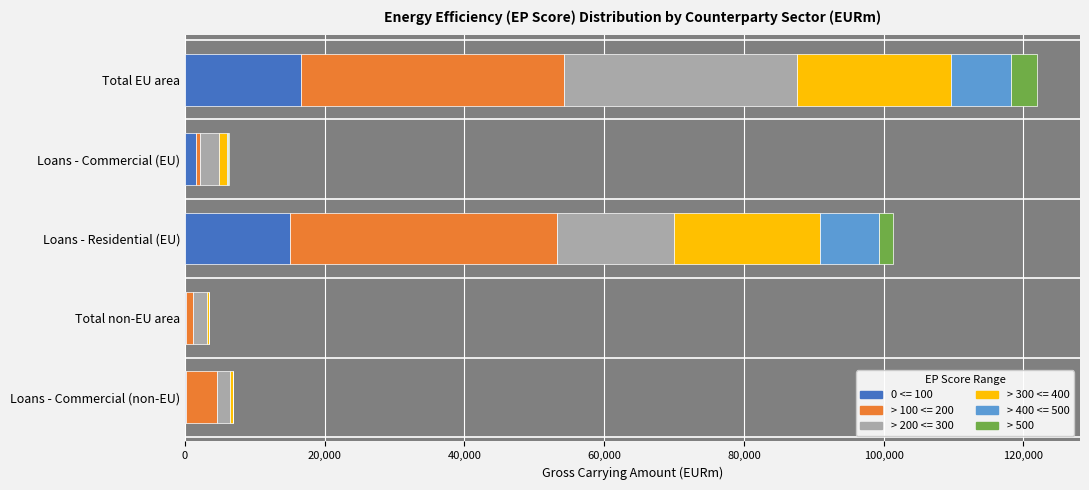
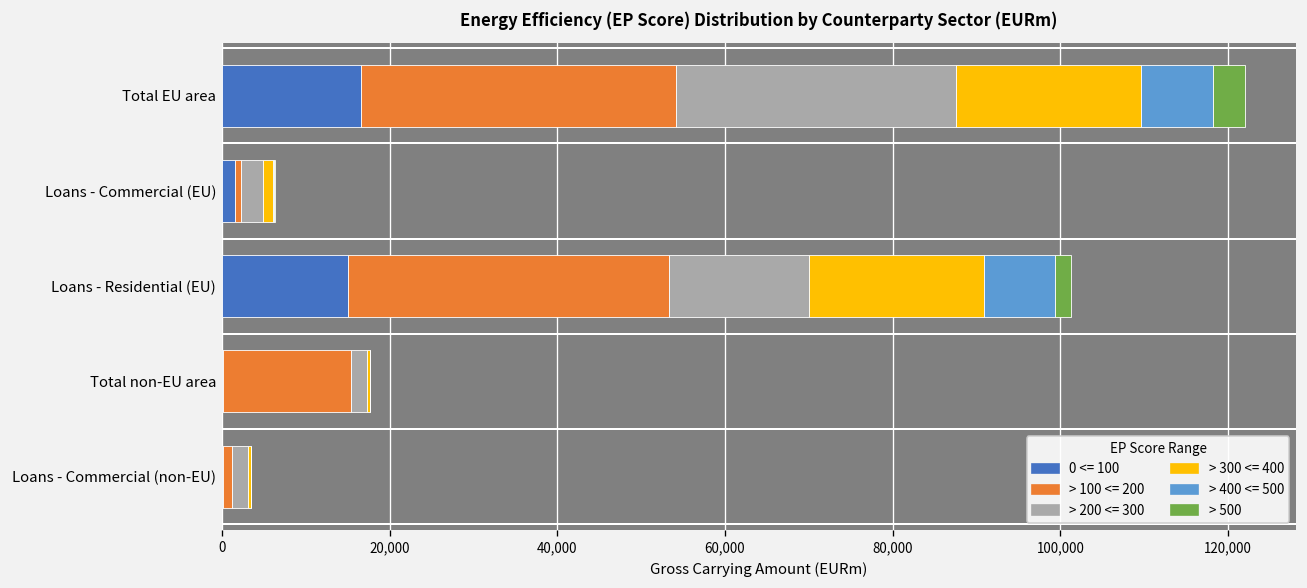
> 100 <= 200, Total non-EU area: 1,000 -> 15,000
> 100 <= 200, Loans - Commercial (non-EU): 4,000 -> 1,000
